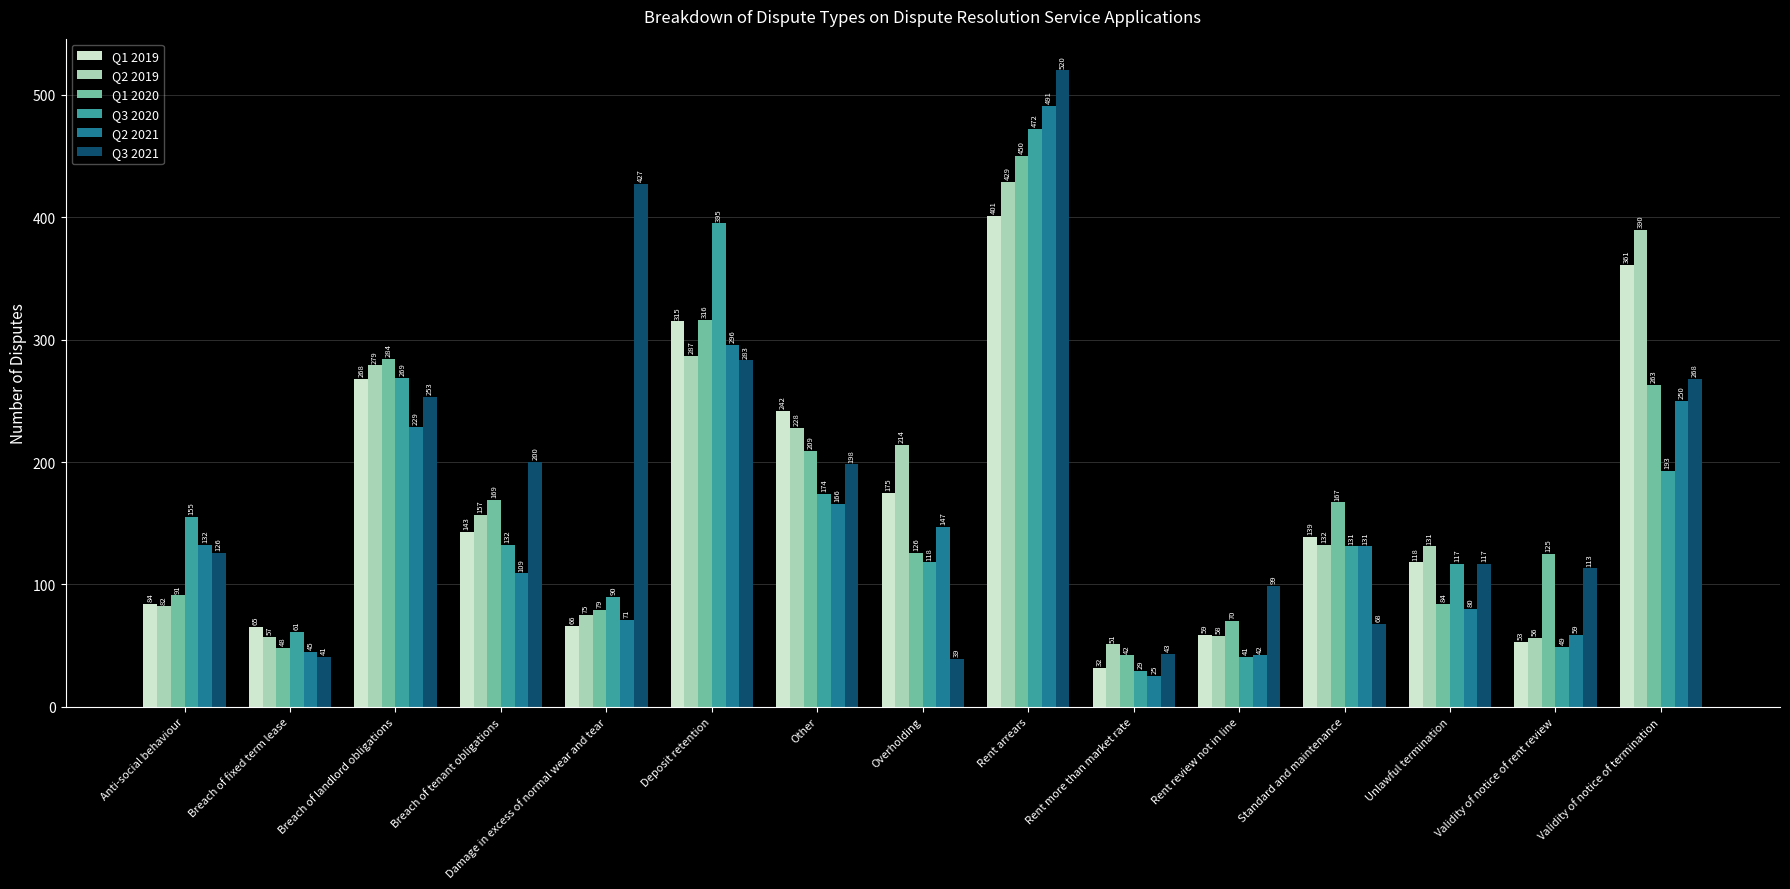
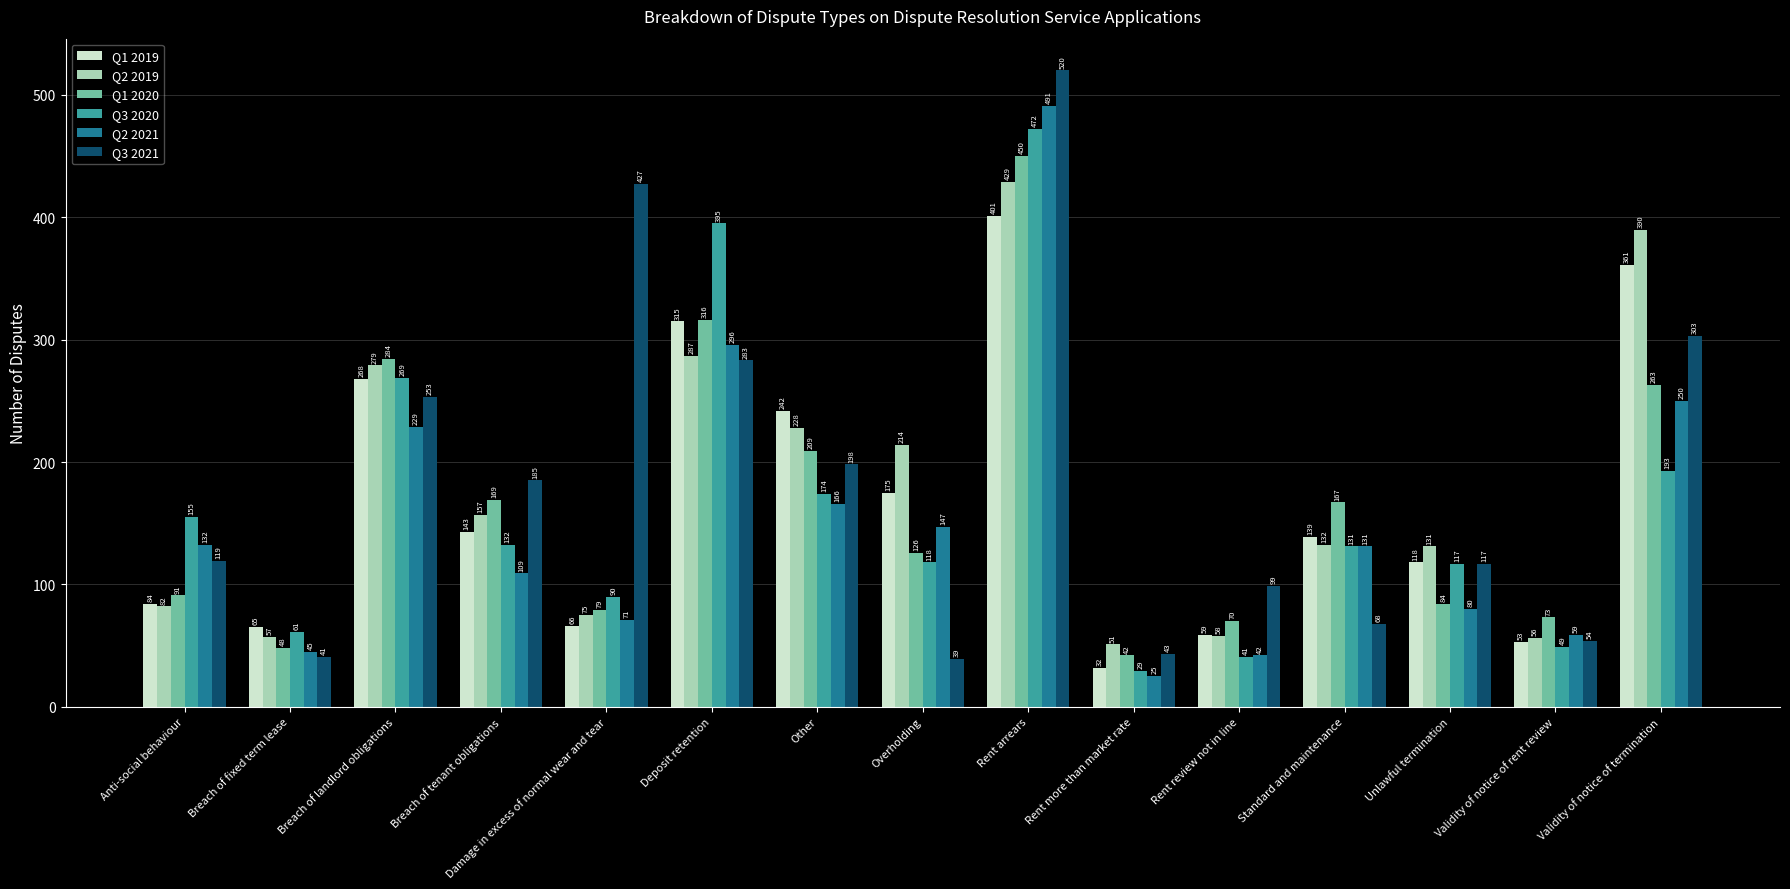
Q3 2021, Anti-social behaviour: 126 -> 119
Q3 2021, Breach of tenant obligations: 200 -> 185
Q1 2020, Validity of notice of rent review: 125 -> 73
Q3 2021, Validity of notice of rent review: 113 -> 54
Q3 2021, Validity of notice of termination: 268 -> 303
